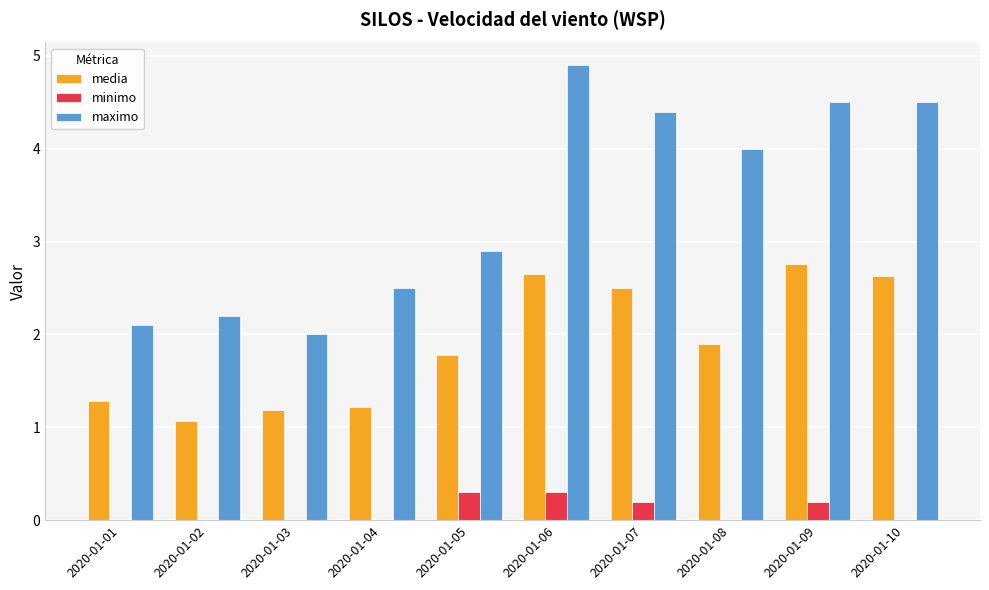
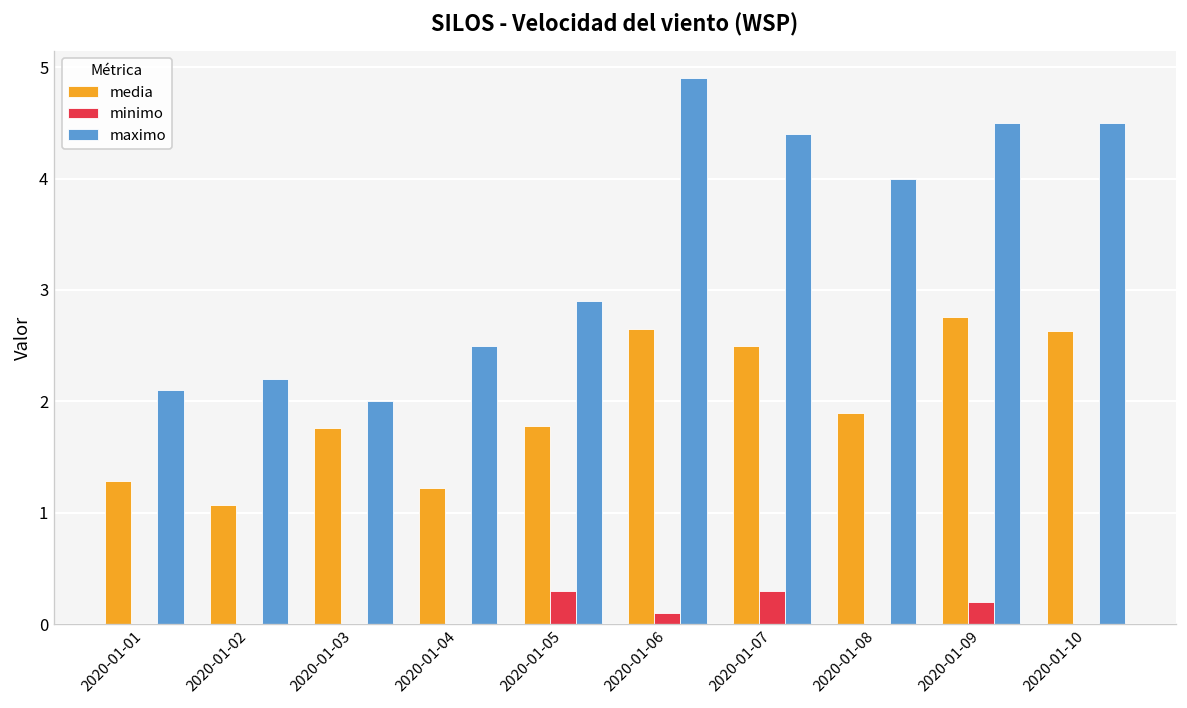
media, 2020-01-03: 1.2 -> 1.8
minimo, 2020-01-06: 0.3 -> 0.1
minimo, 2020-01-07: 0.2 -> 0.3
